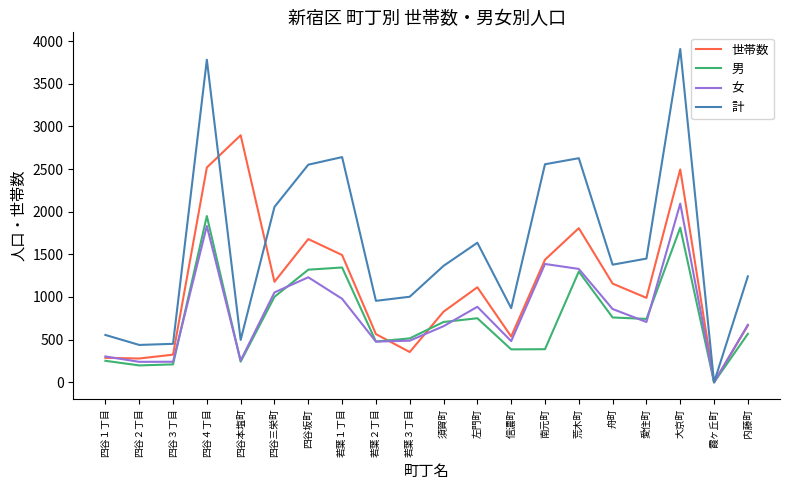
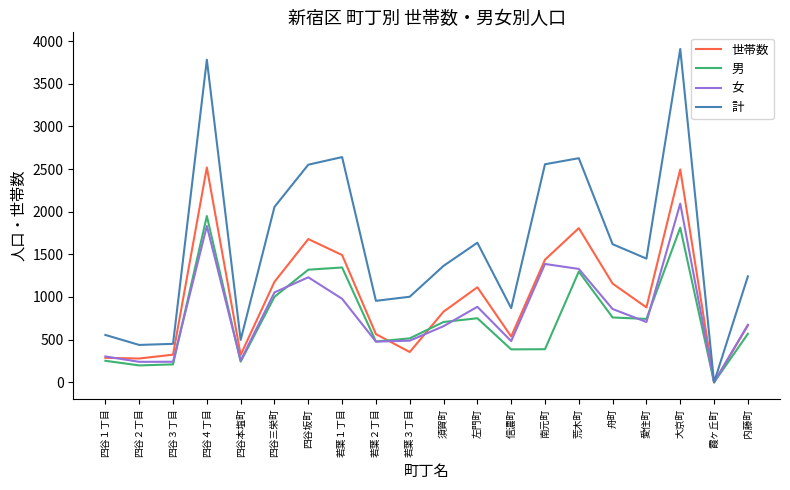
世帯数, 四谷本塩町: 2900 -> 300
計, 舟町: 1400 -> 1600
世帯数, 愛住町: 1000 -> 900
